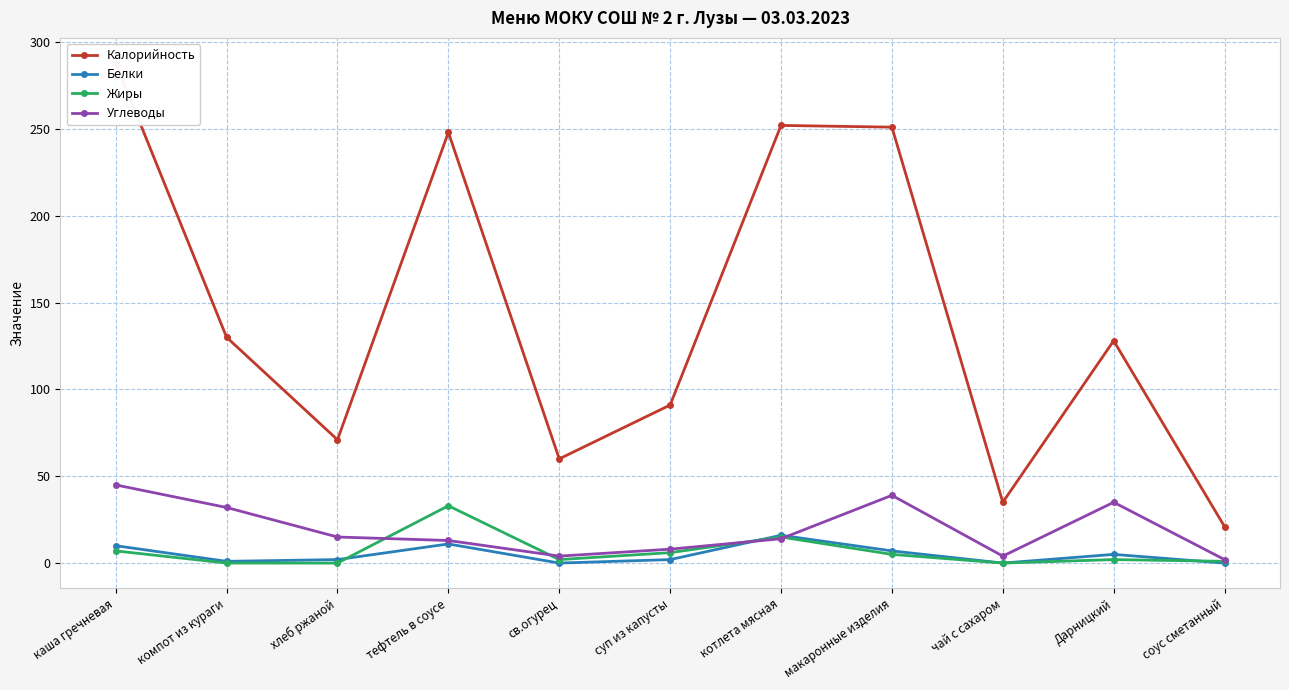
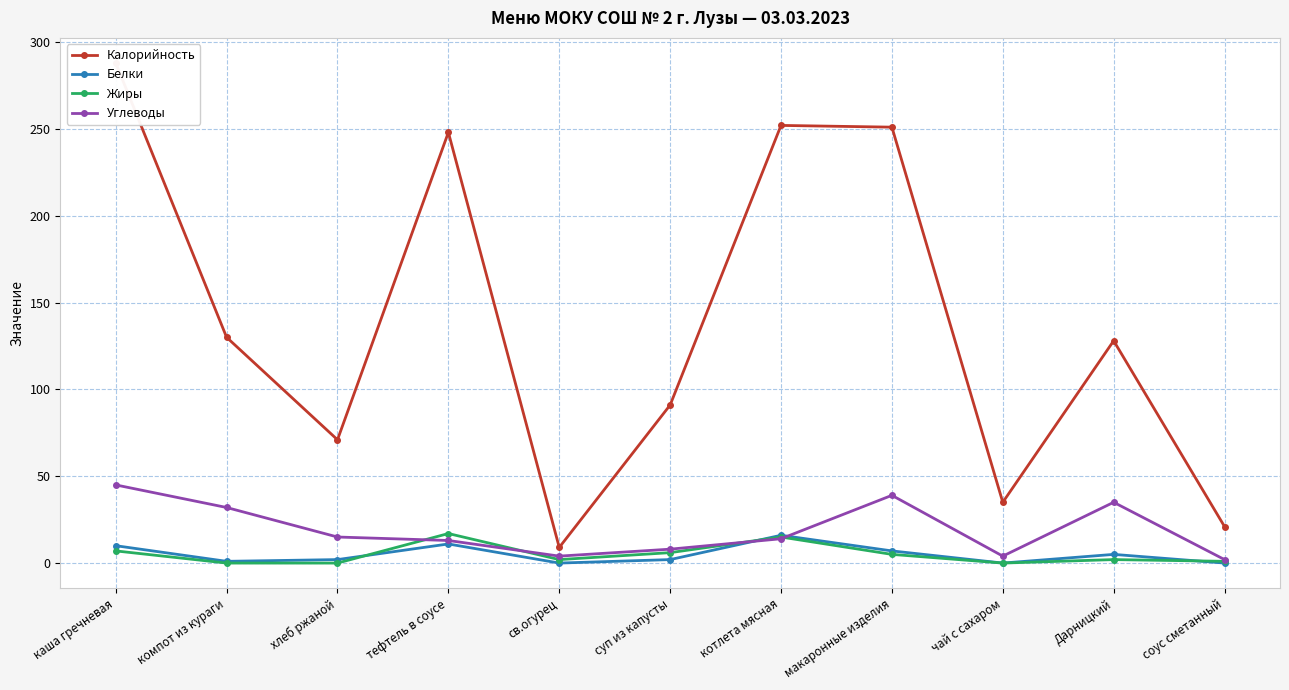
Жиры, тефтель в соусе: 33 -> 17
Калорийность, св.огурец: 60 -> 9
